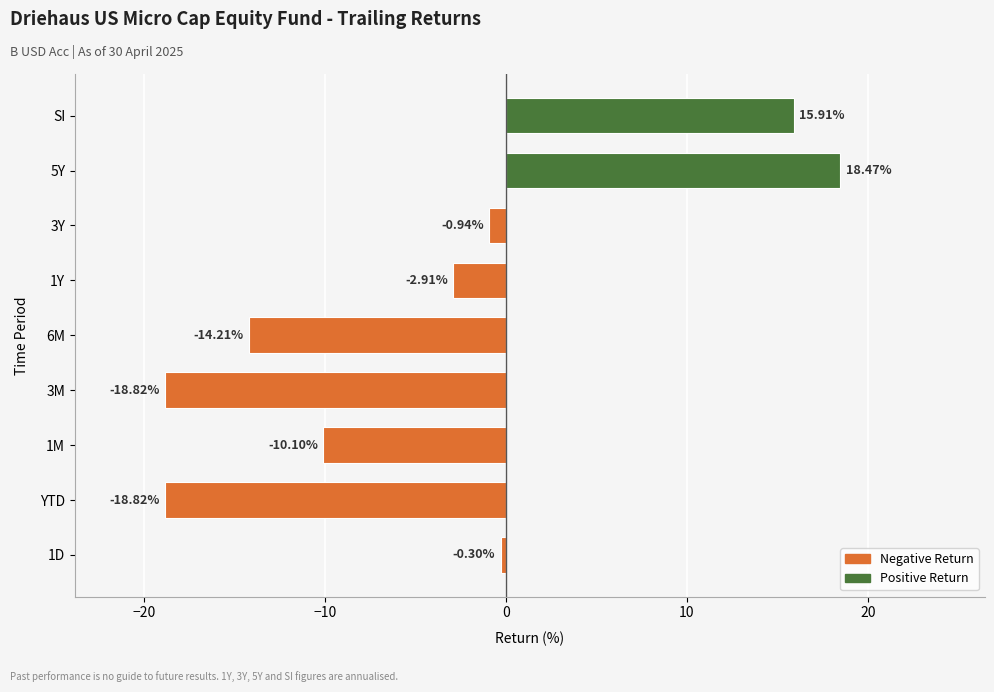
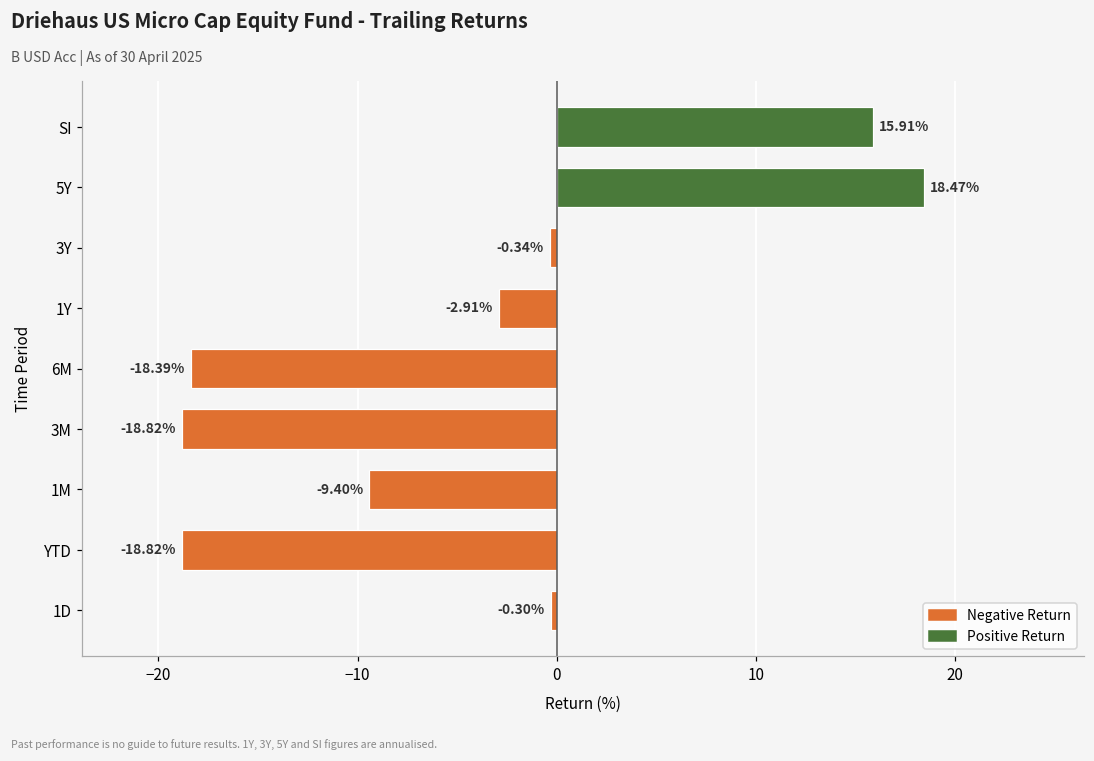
3Y: -0.94% -> -0.34%
6M: -14.21% -> -18.39%
1M: -10.10% -> -9.40%
